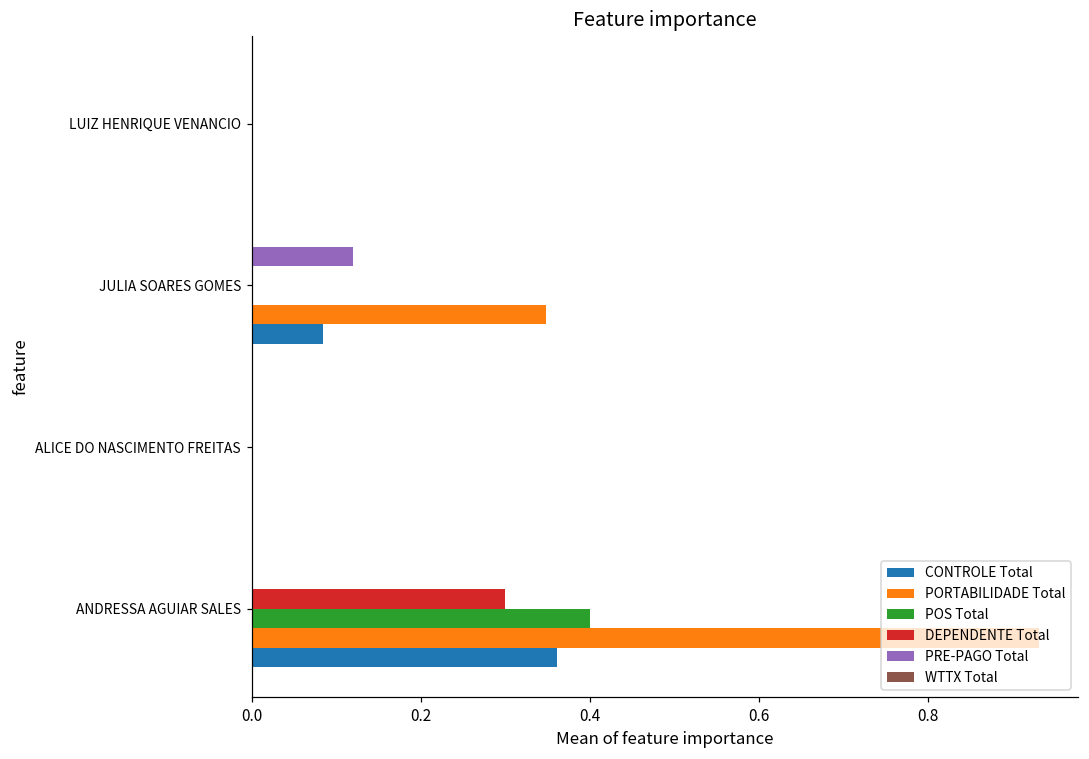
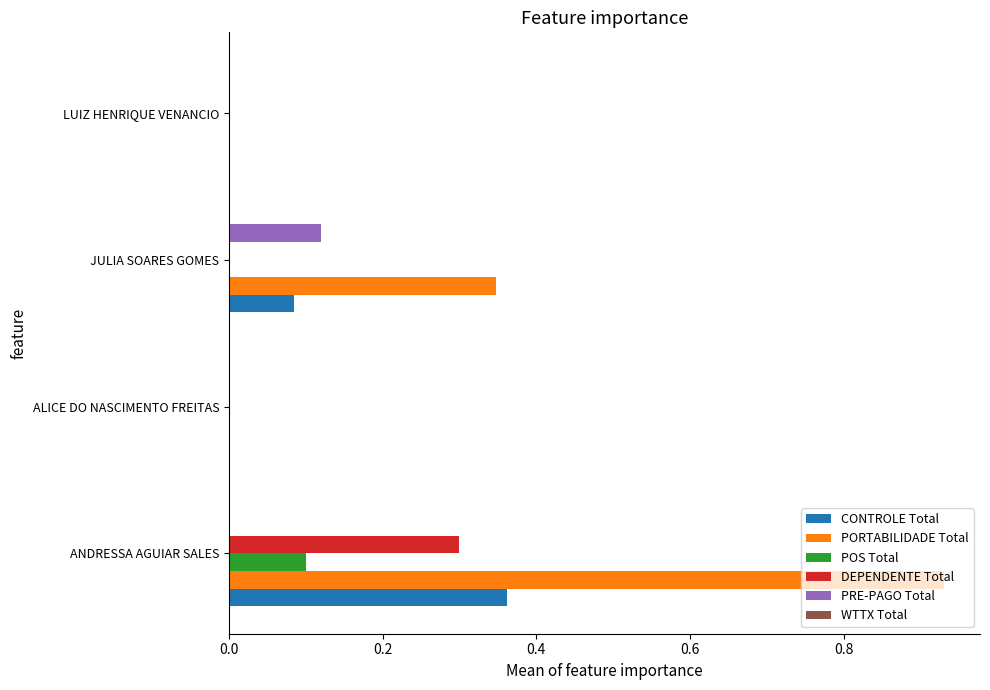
POS Total, ANDRESSA AGUIAR SALES: 0.4 -> 0.1
